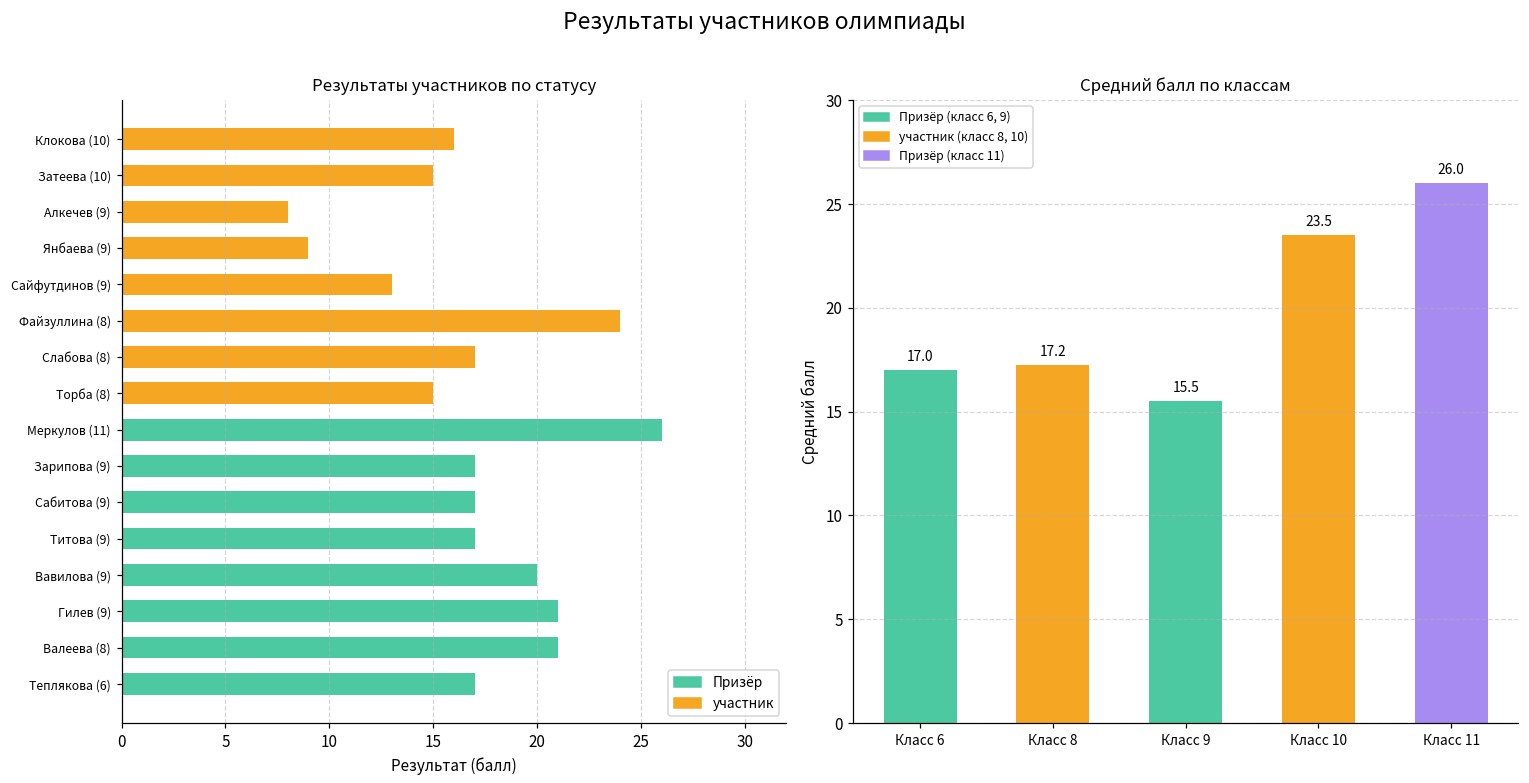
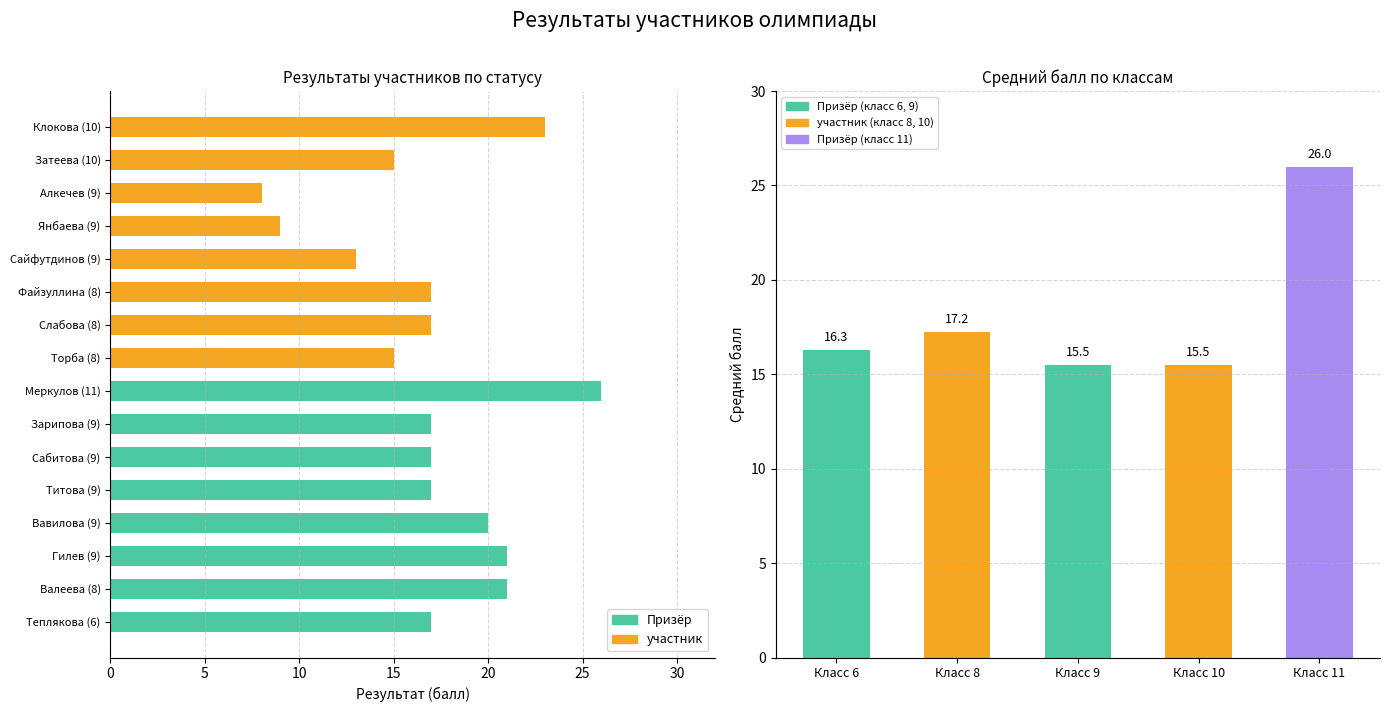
Результаты участников по статусу, Клокова (10): 16 -> 23
Результаты участников по статусу, Файзуллина (8): 24 -> 17
Средний балл по классам, Класс 6: 17.0 -> 16.3
Средний балл по классам, Класс 10: 23.5 -> 15.5
